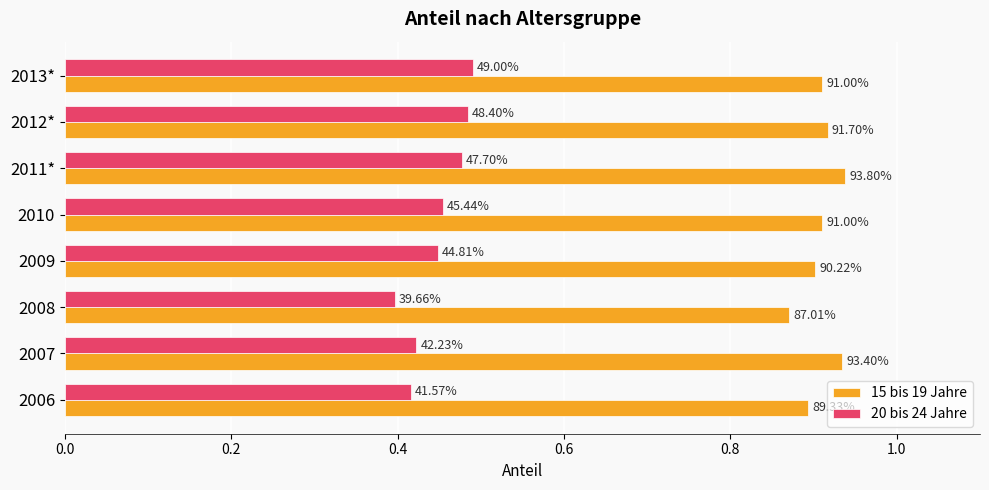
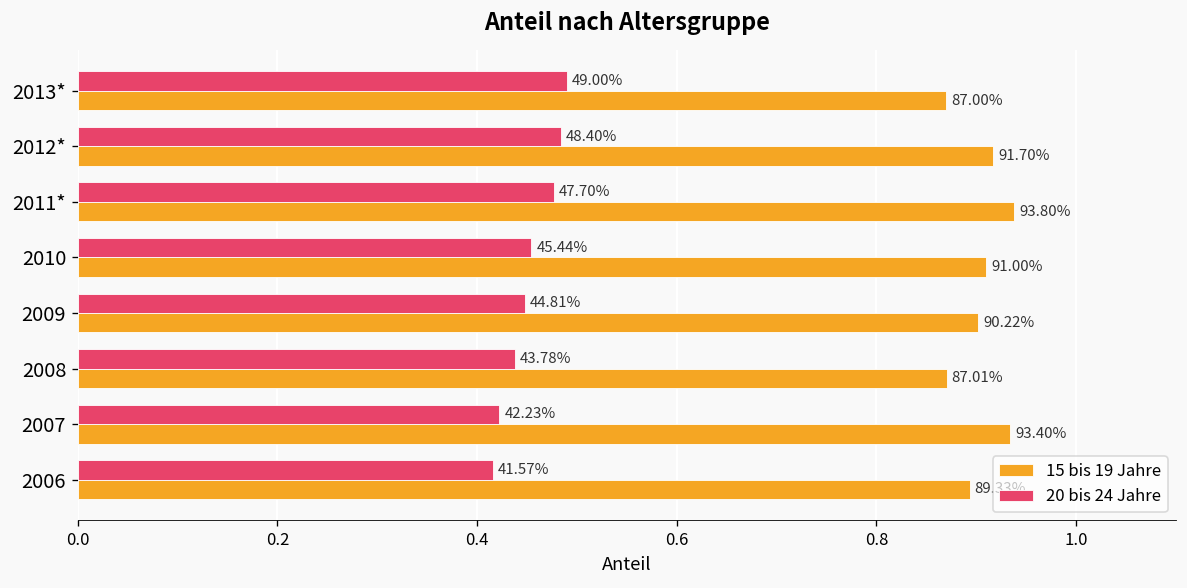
15 bis 19 Jahre, 2013*: 91.00% -> 87.00%
20 bis 24 Jahre, 2008: 39.66% -> 43.78%
